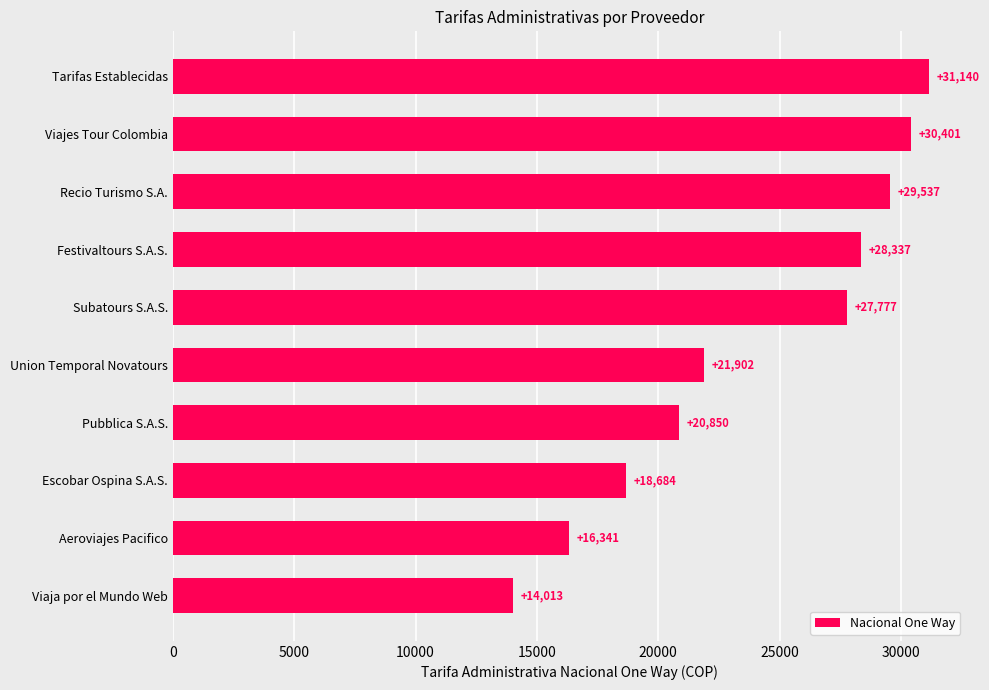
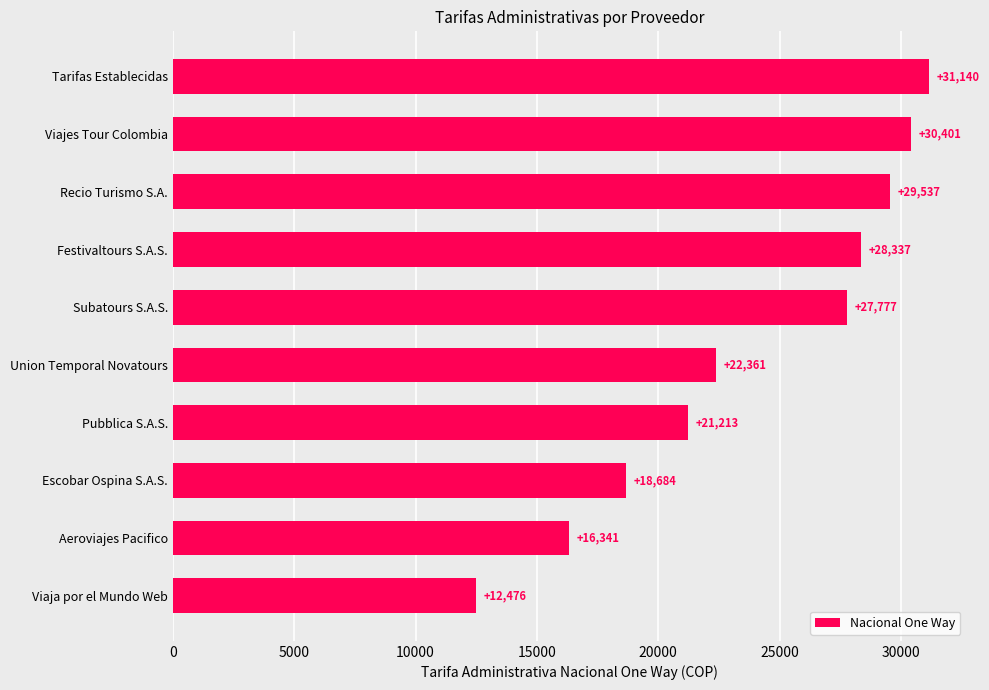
Union Temporal Novatours: +21,902 -> +22,361
Pubblica S.A.S.: +20,850 -> +21,213
Viaja por el Mundo Web: +14,013 -> +12,476
